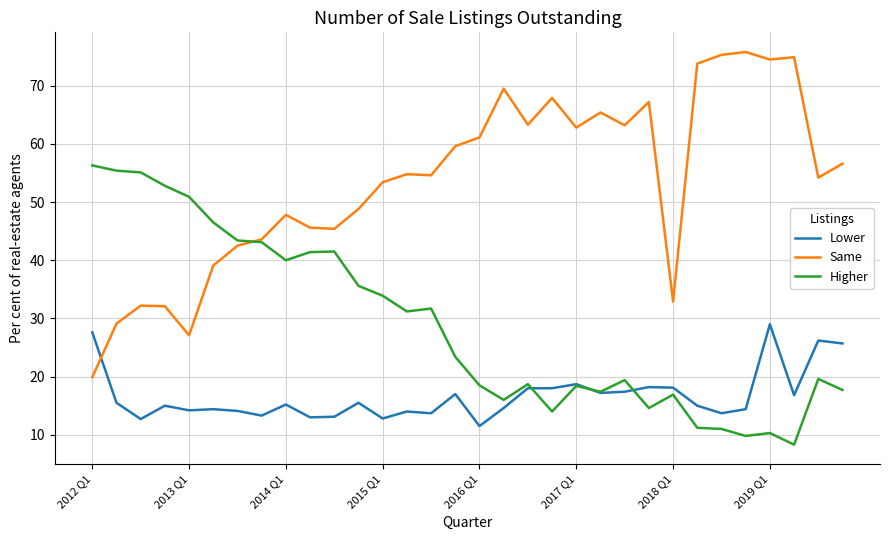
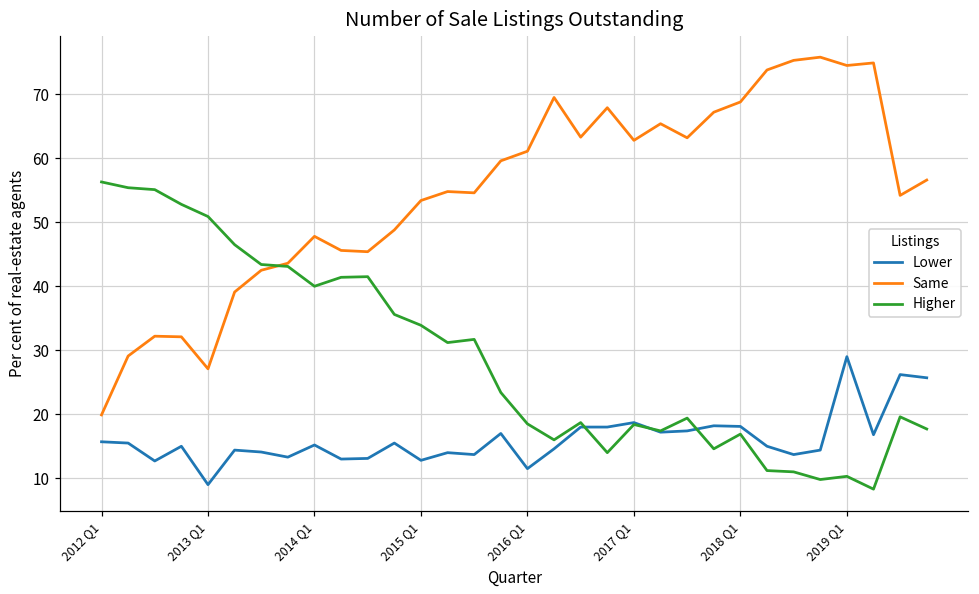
Lower, 2012 Q1: 28 -> 16
Lower, 2013 Q1: 14 -> 9
Same, 2018 Q1: 33 -> 69
